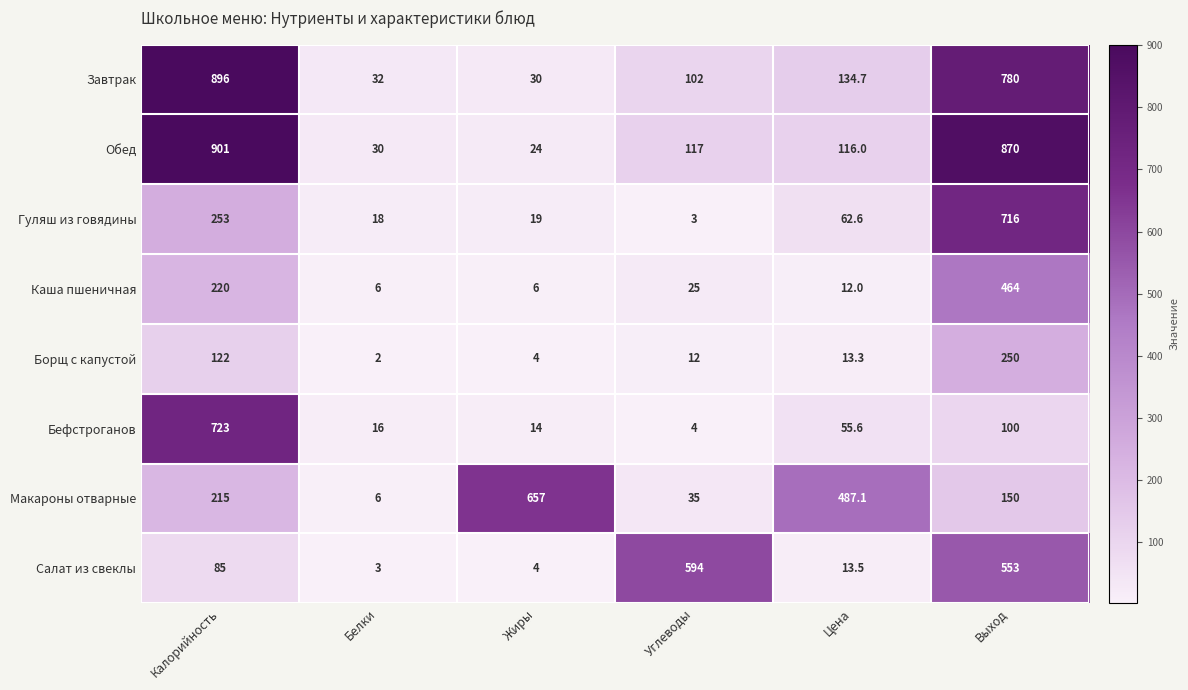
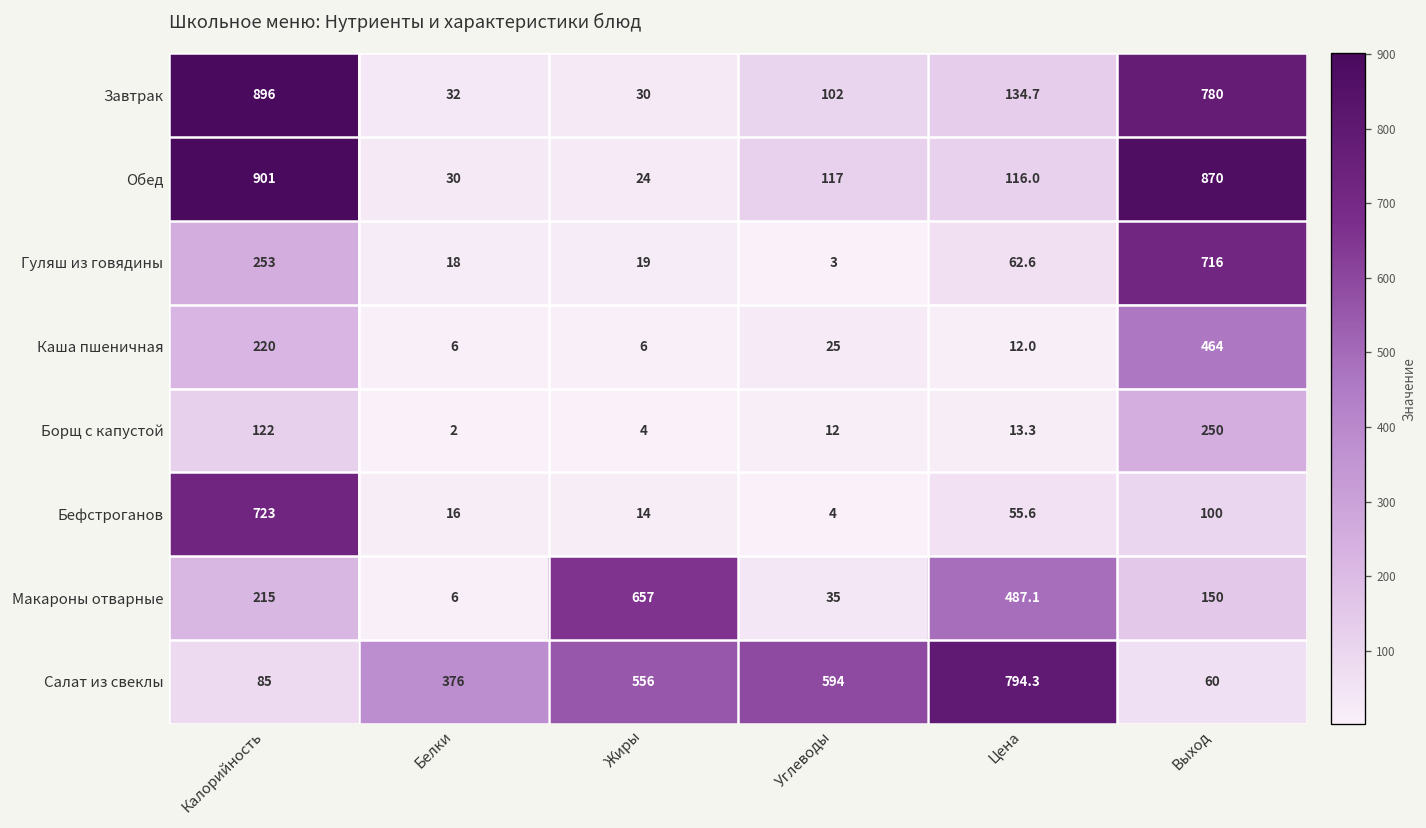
Салат из свеклы, Белки: 3 -> 376
Салат из свеклы, Жиры: 4 -> 556
Салат из свеклы, Цена: 13.5 -> 794.3
Салат из свеклы, Выход: 553 -> 60
